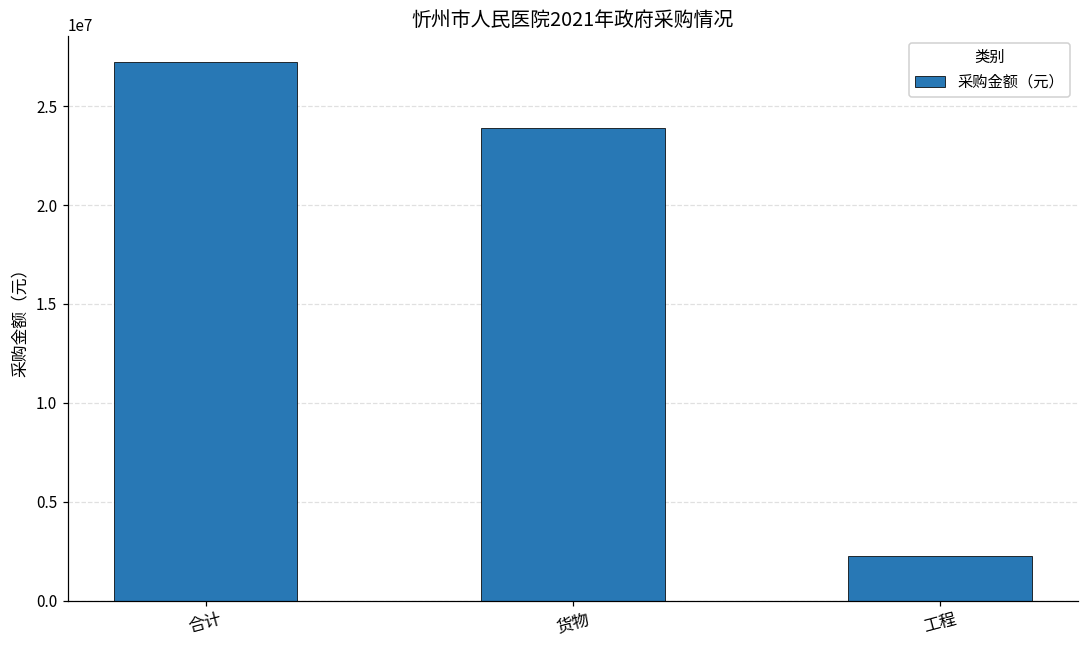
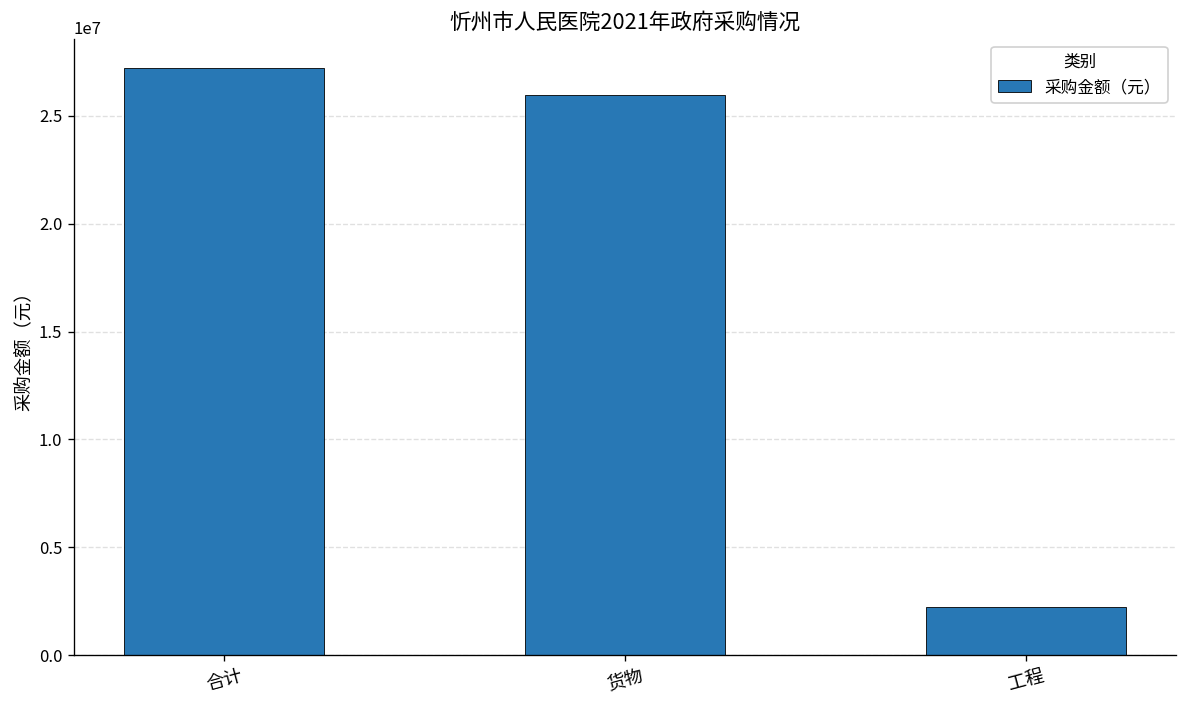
货物: 23900000 -> 26000000
